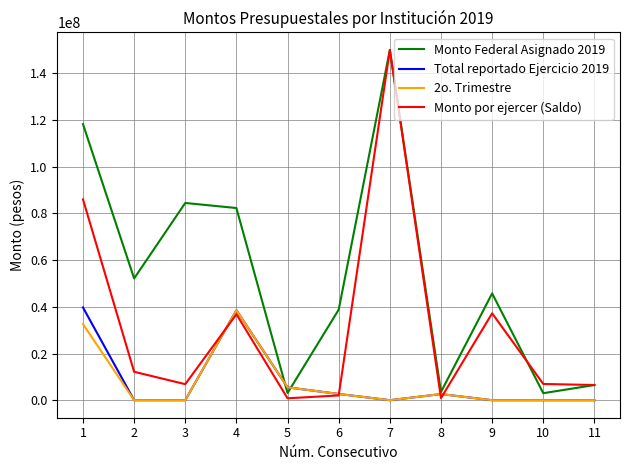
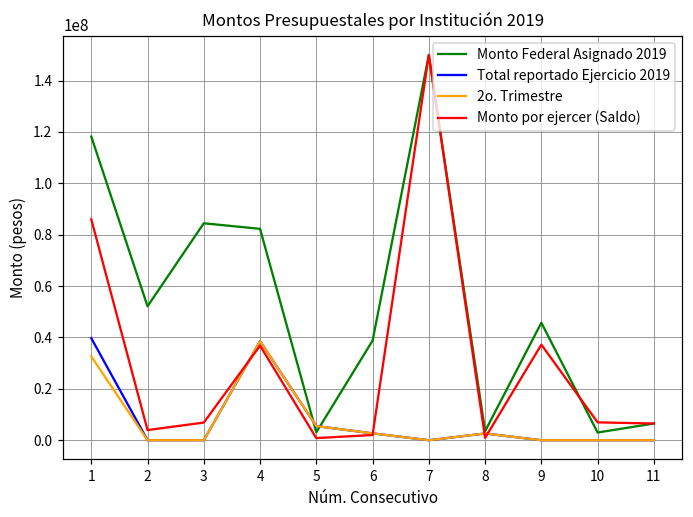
Monto por ejercer (Saldo), 2: 12000000 -> 4000000
